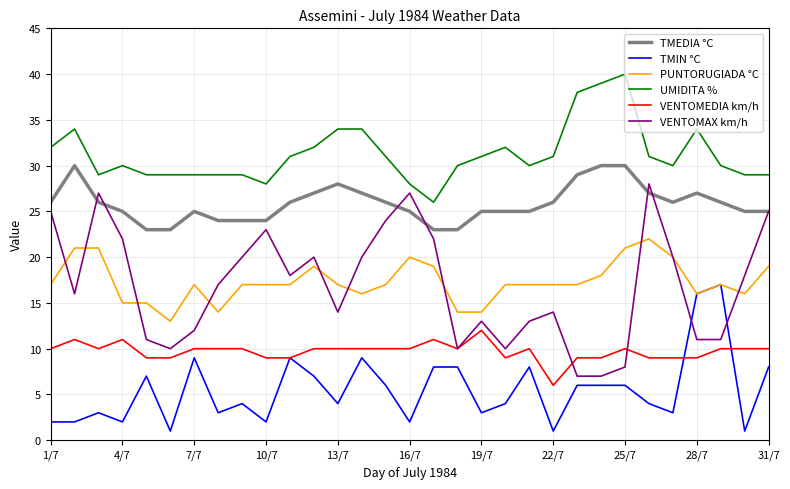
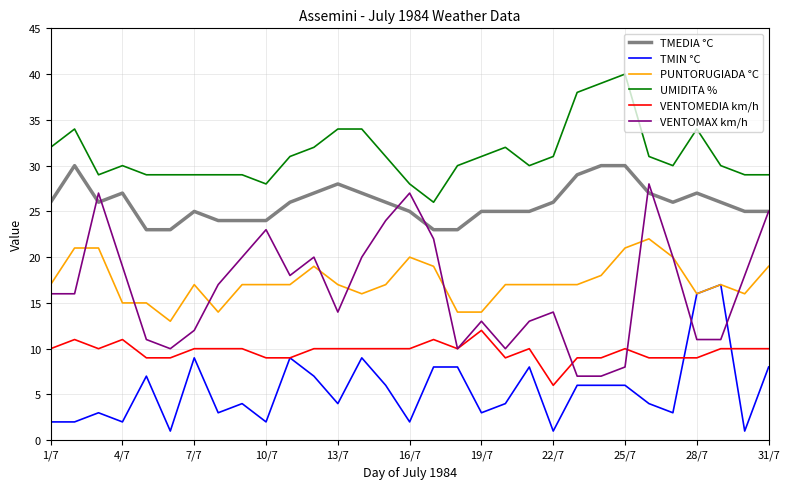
VENTOMAX km/h, 1/7: 25 -> 16
TMEDIA °C, 4/7: 25 -> 27
VENTOMAX km/h, 4/7: 22 -> 19
